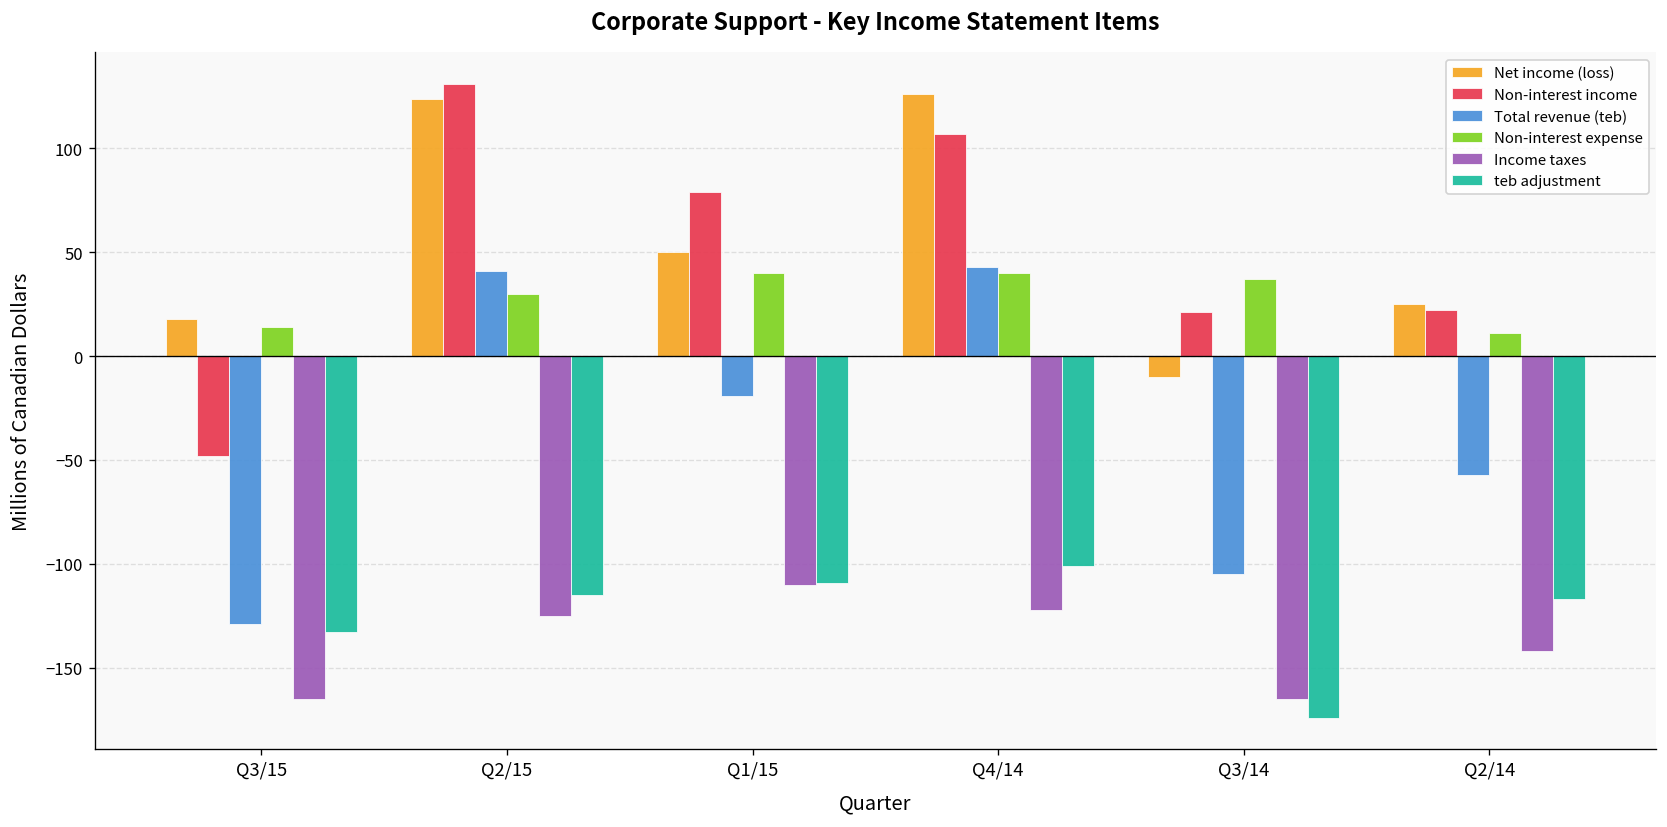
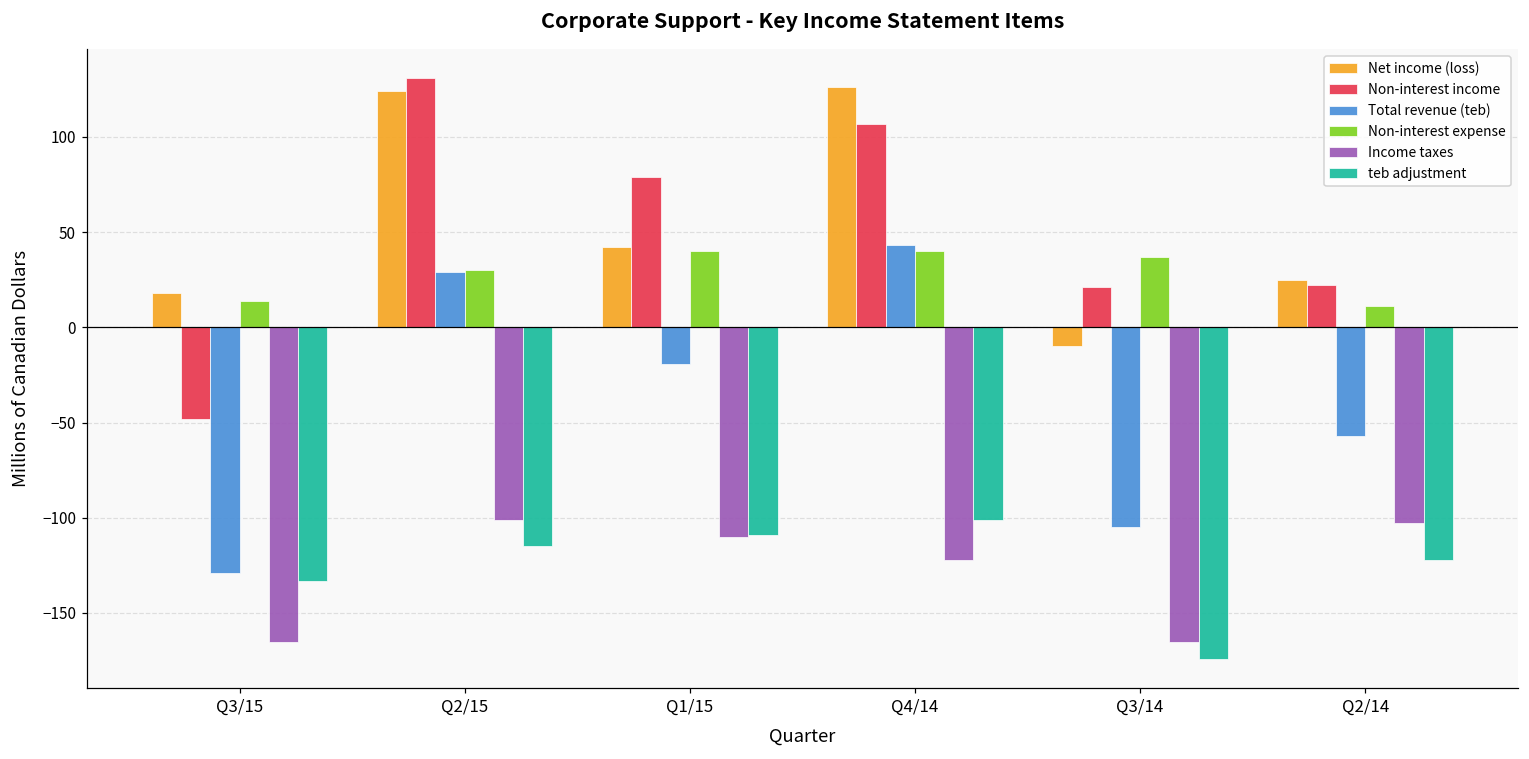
Total revenue (teb), Q2/15: 41 -> 29
Income taxes, Q2/15: -125 -> -101
Net income (loss), Q1/15: 50 -> 42
Income taxes, Q2/14: -142 -> -103
teb adjustment, Q2/14: -117 -> -122
